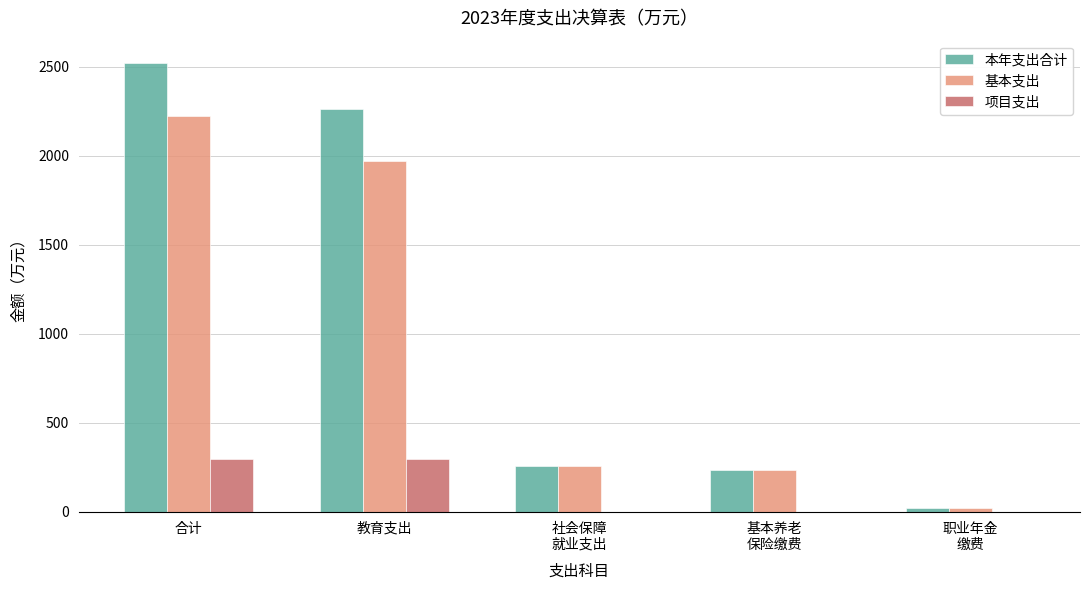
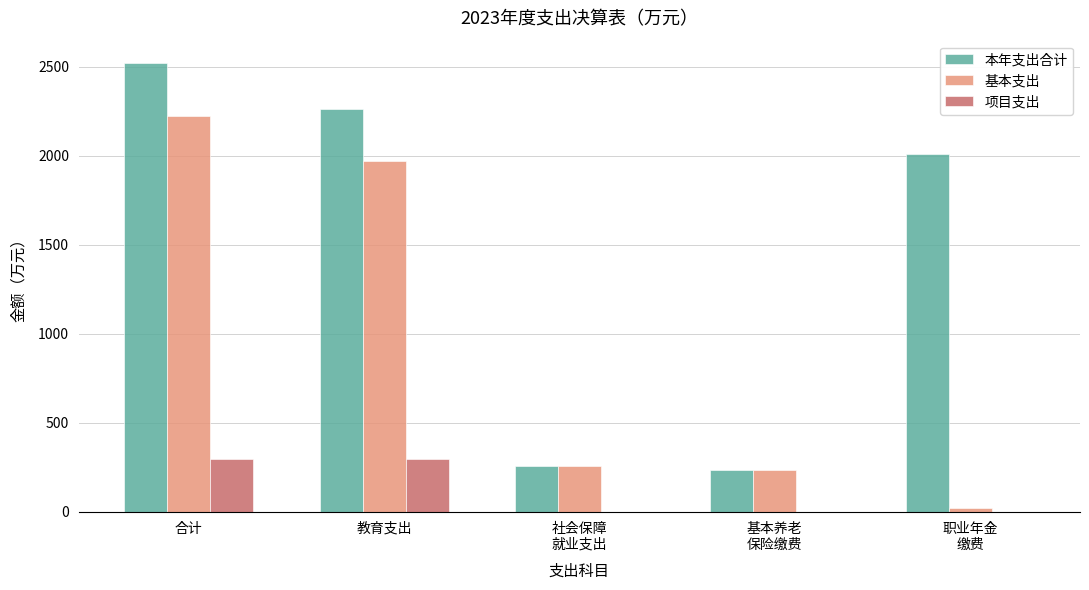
本年支出合计, 职业年金 缴费: 20 -> 2010
